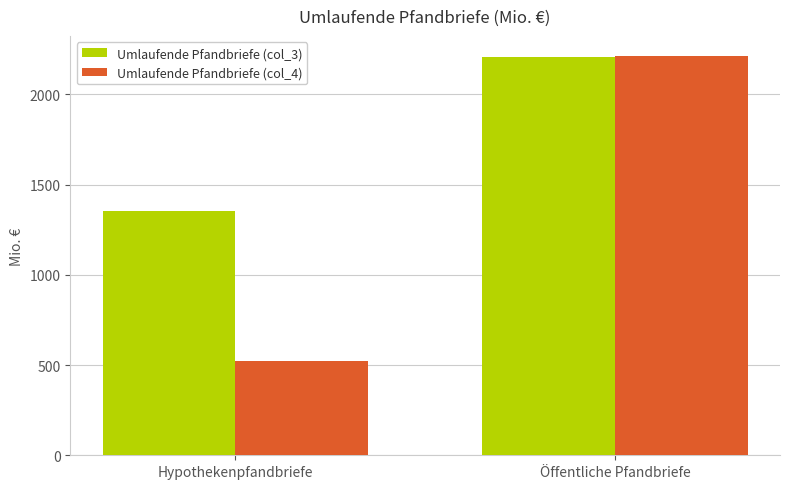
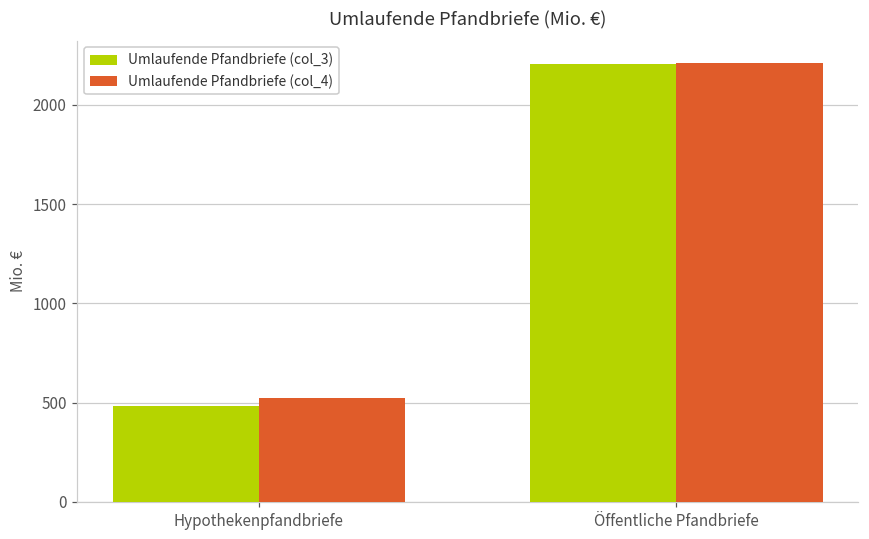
Umlaufende Pfandbriefe (col_3), Hypothekenpfandbriefe: 1350 -> 480
